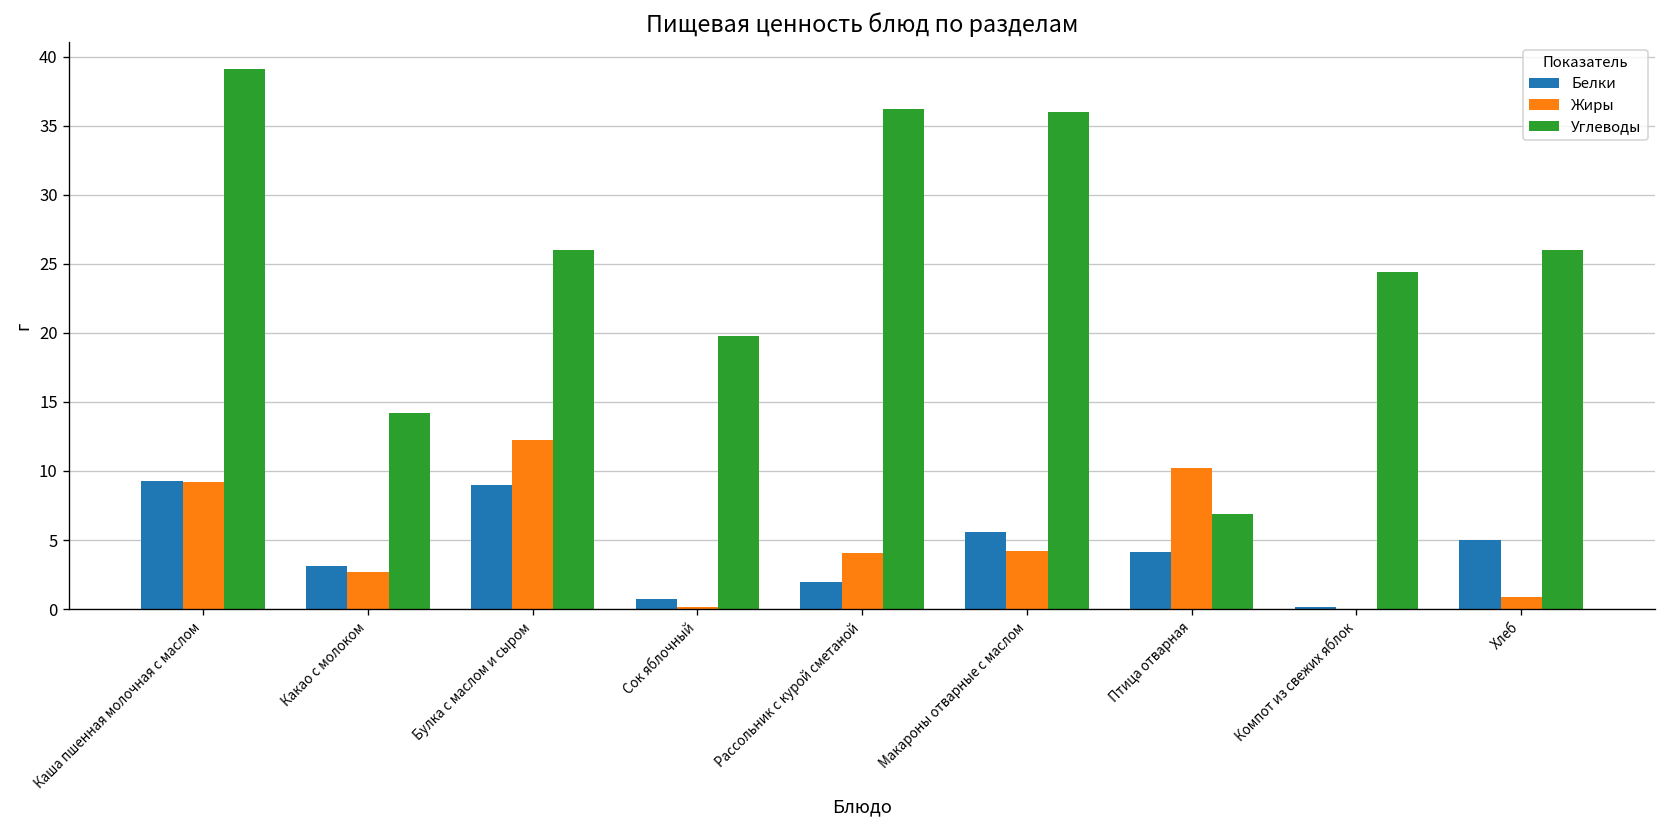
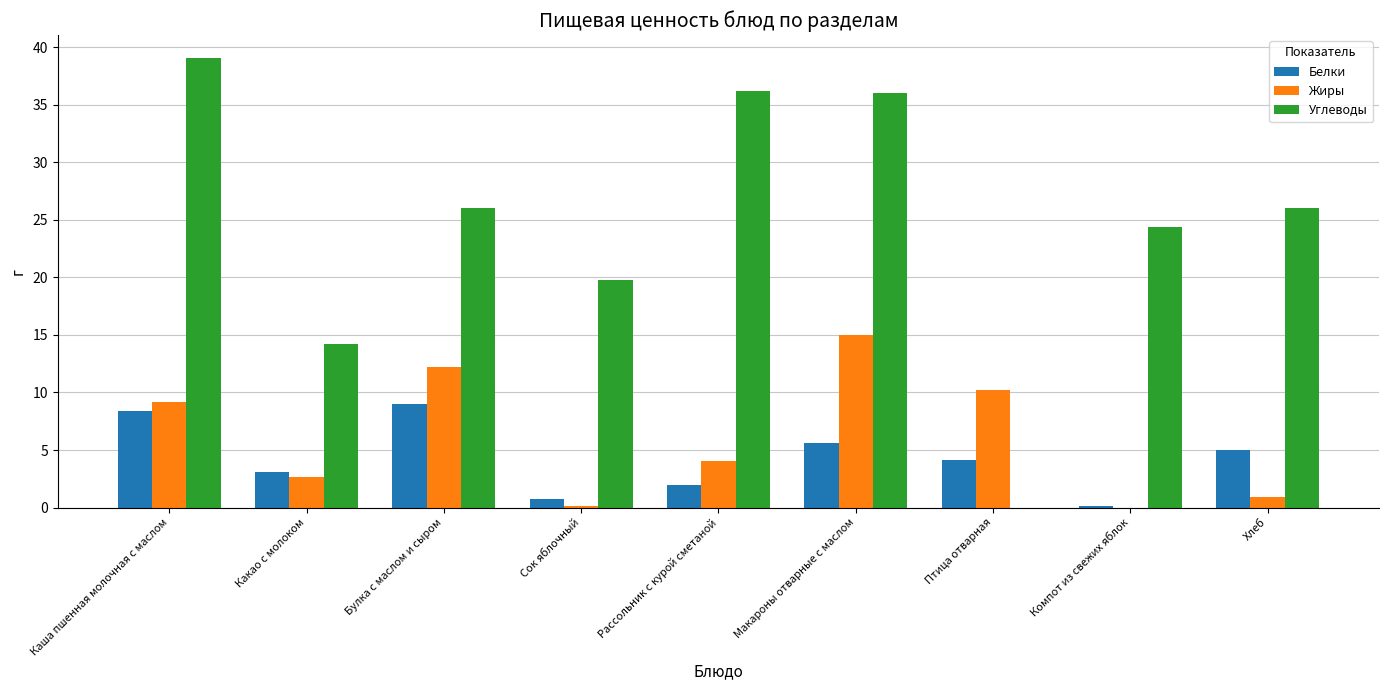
Белки, Каша пшенная молочная с маслом: 9.3 -> 8.4
Жиры, Макароны отварные с маслом: 4.2 -> 15.0
Углеводы, Птица отварная: 6.9 -> 0.0
